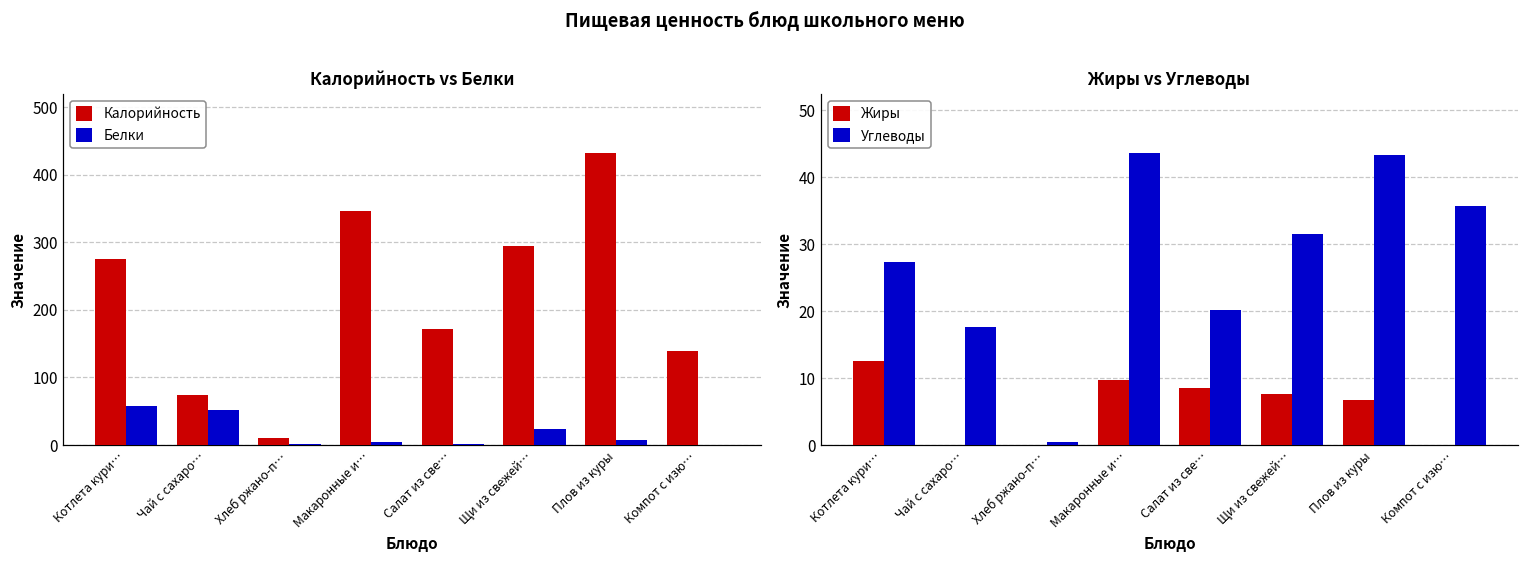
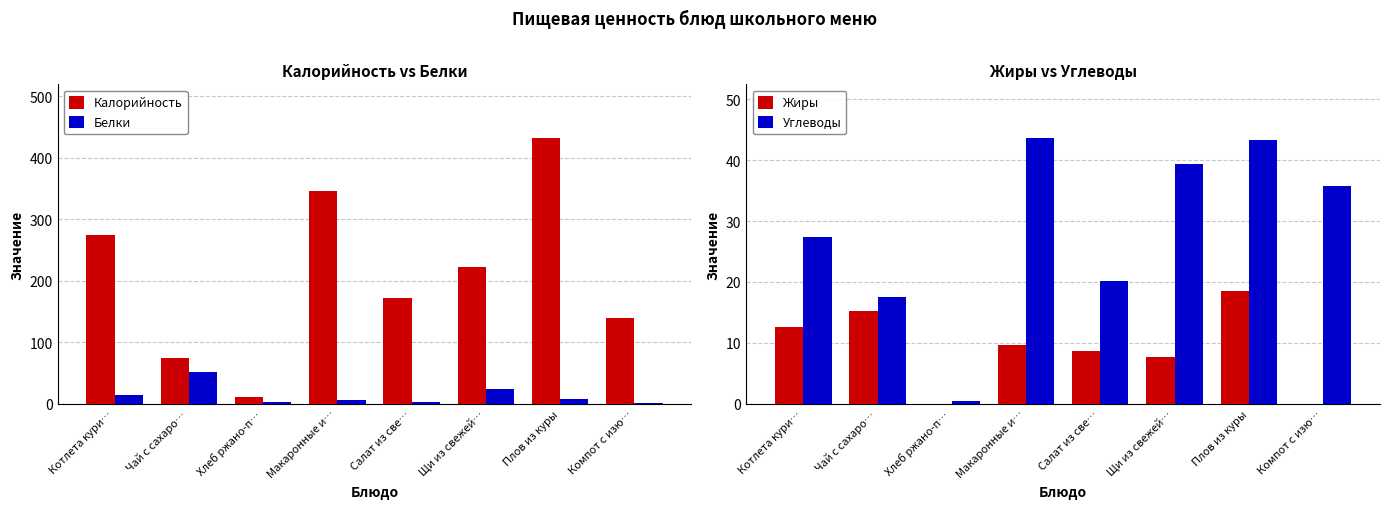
Калорийность vs Белки, Белки, Котлета кури…: 60 -> 10
Калорийность vs Белки, Калорийность, Щи из свежей…: 290 -> 220
Жиры vs Углеводы, Жиры, Чай с сахаро…: 0 -> 15
Жиры vs Углеводы, Углеводы, Щи из свежей…: 32 -> 39
Жиры vs Углеводы, Жиры, Плов из куры: 7 -> 19
